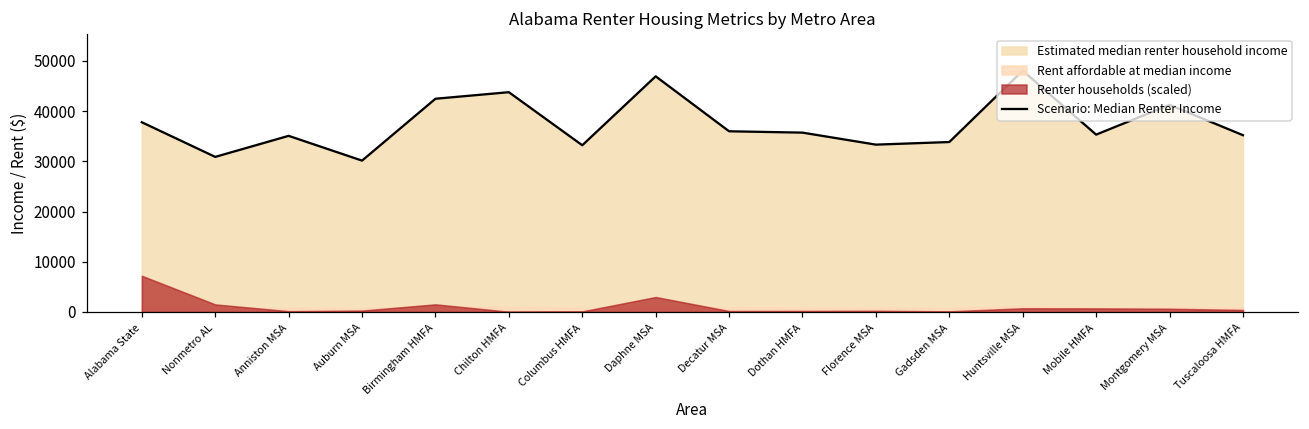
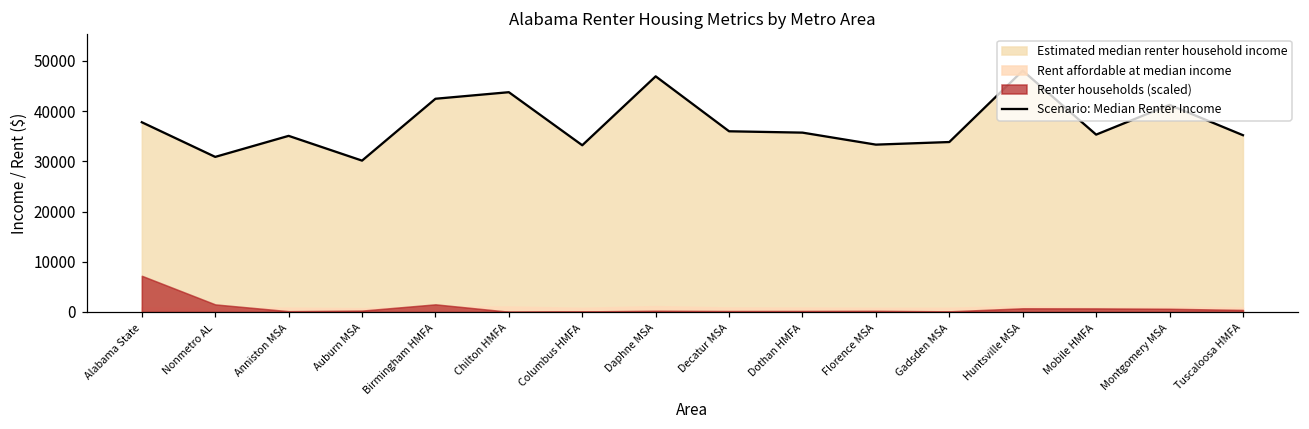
Renter households (scaled), Daphne MSA: 3000 -> 0
